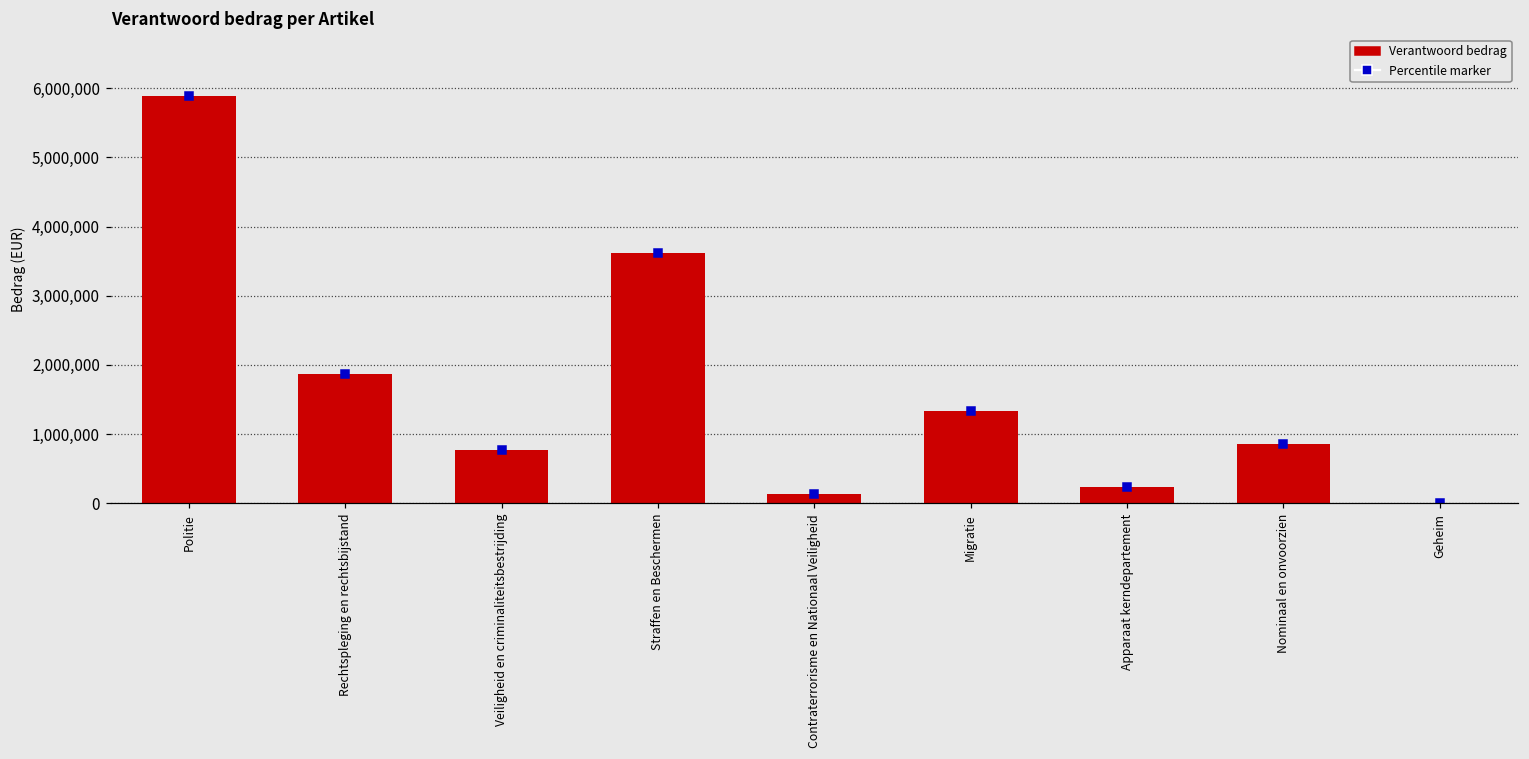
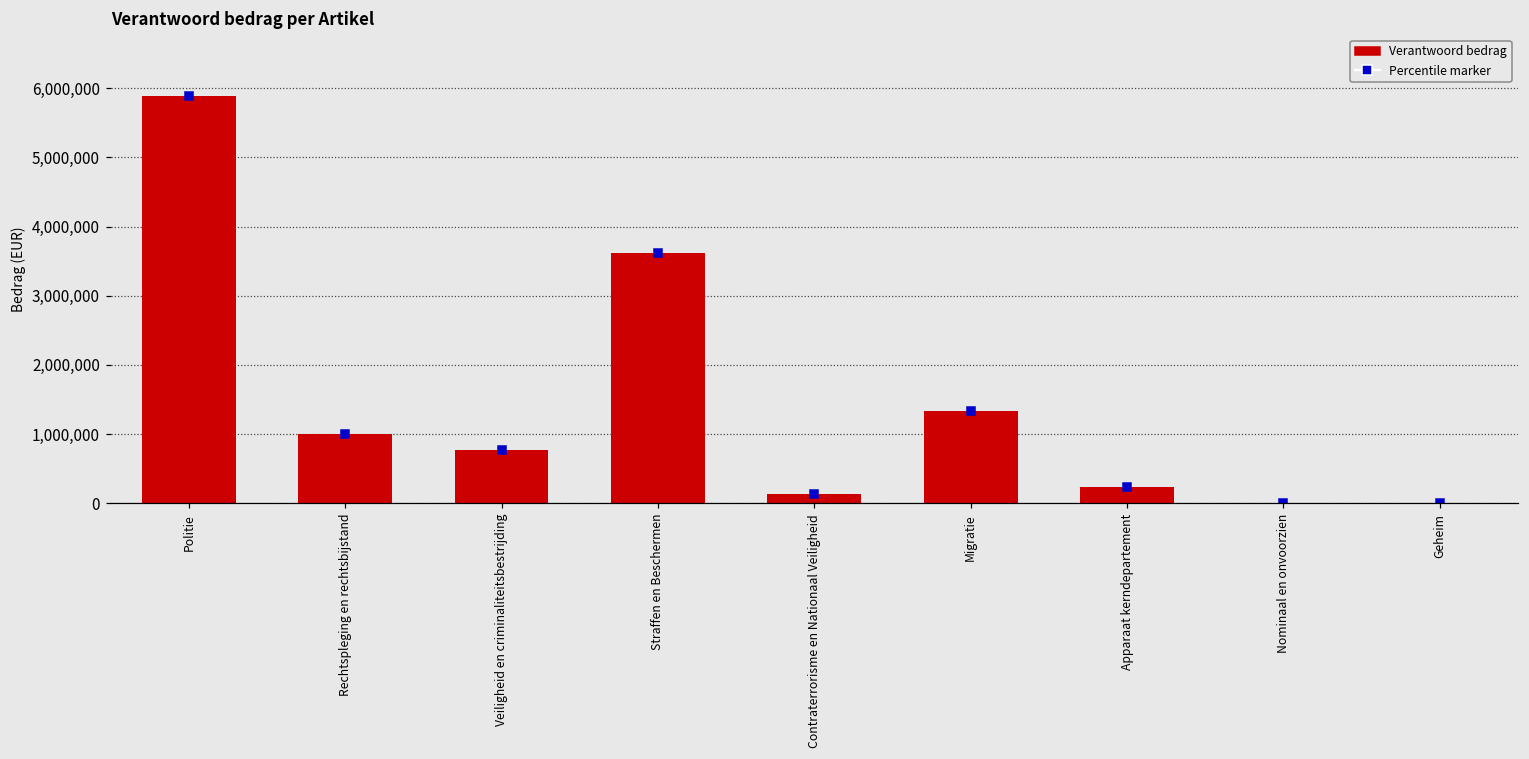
Verantwoord bedrag, Rechtspleging en rechtsbijstand: 1,900,000 -> 1,000,000
Verantwoord bedrag, Nominaal en onvoorzien: 900,000 -> 0
